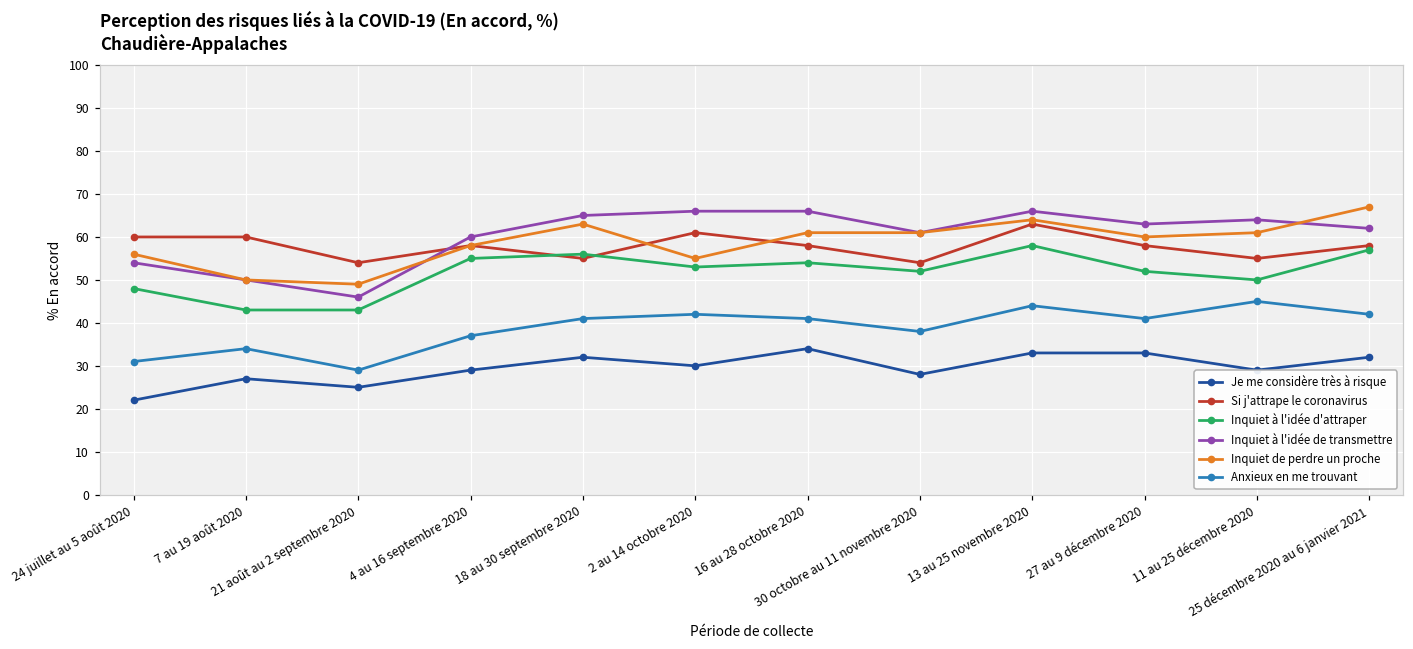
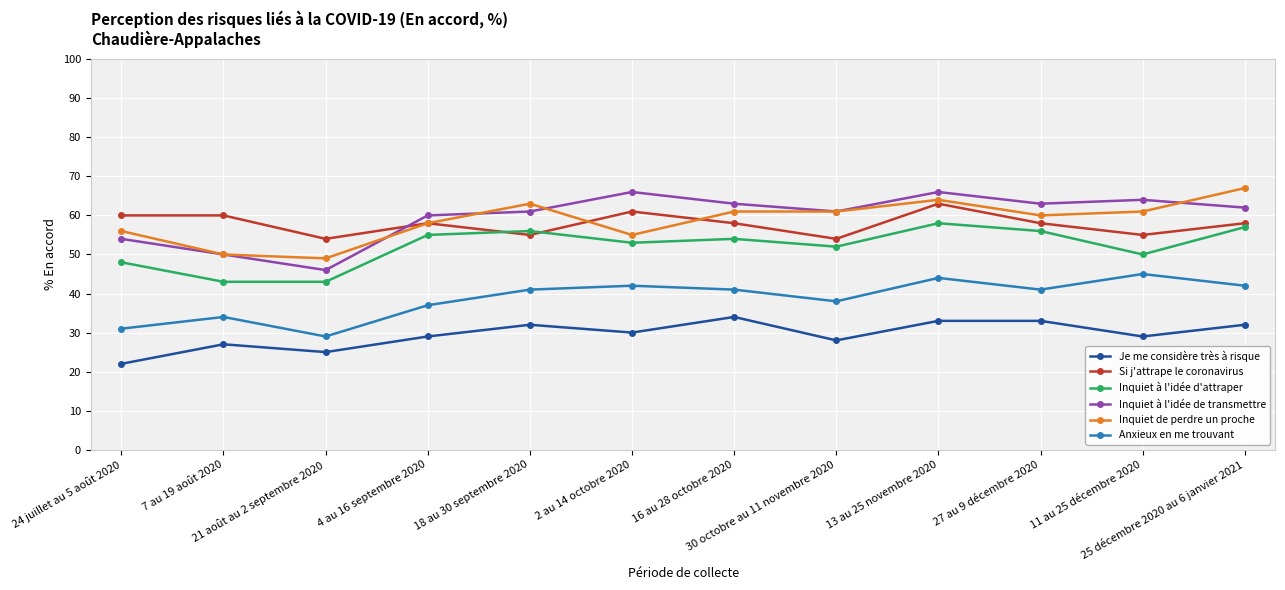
Inquiet à l'idée de transmettre, 18 au 30 septembre 2020: 65 -> 61
Inquiet à l'idée de transmettre, 16 au 28 octobre 2020: 66 -> 63
Inquiet à l'idée d'attraper, 27 au 9 décembre 2020: 52 -> 56
